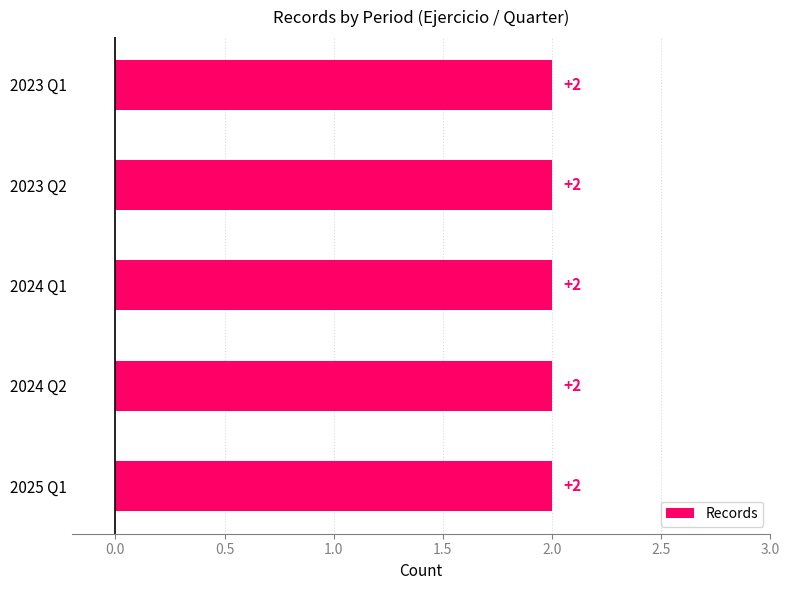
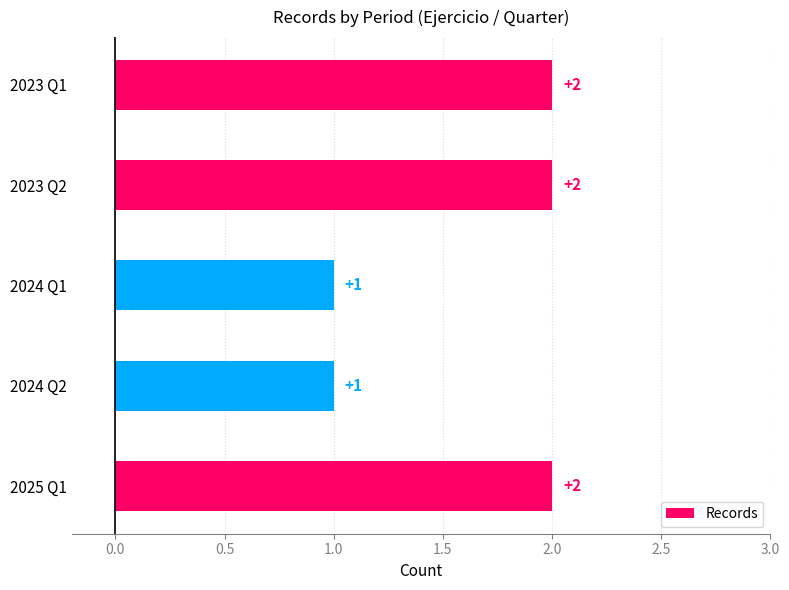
2024 Q1: +2 -> +1
2024 Q2: +2 -> +1
